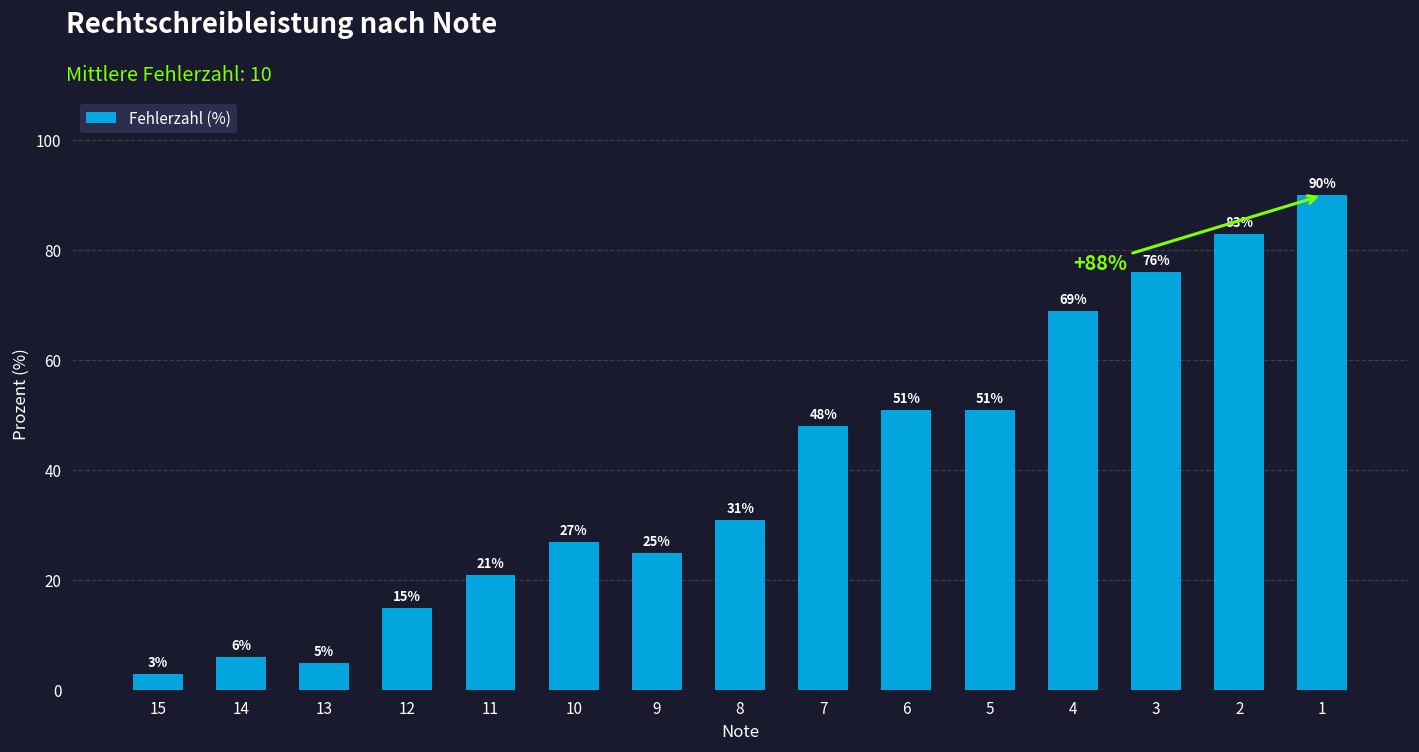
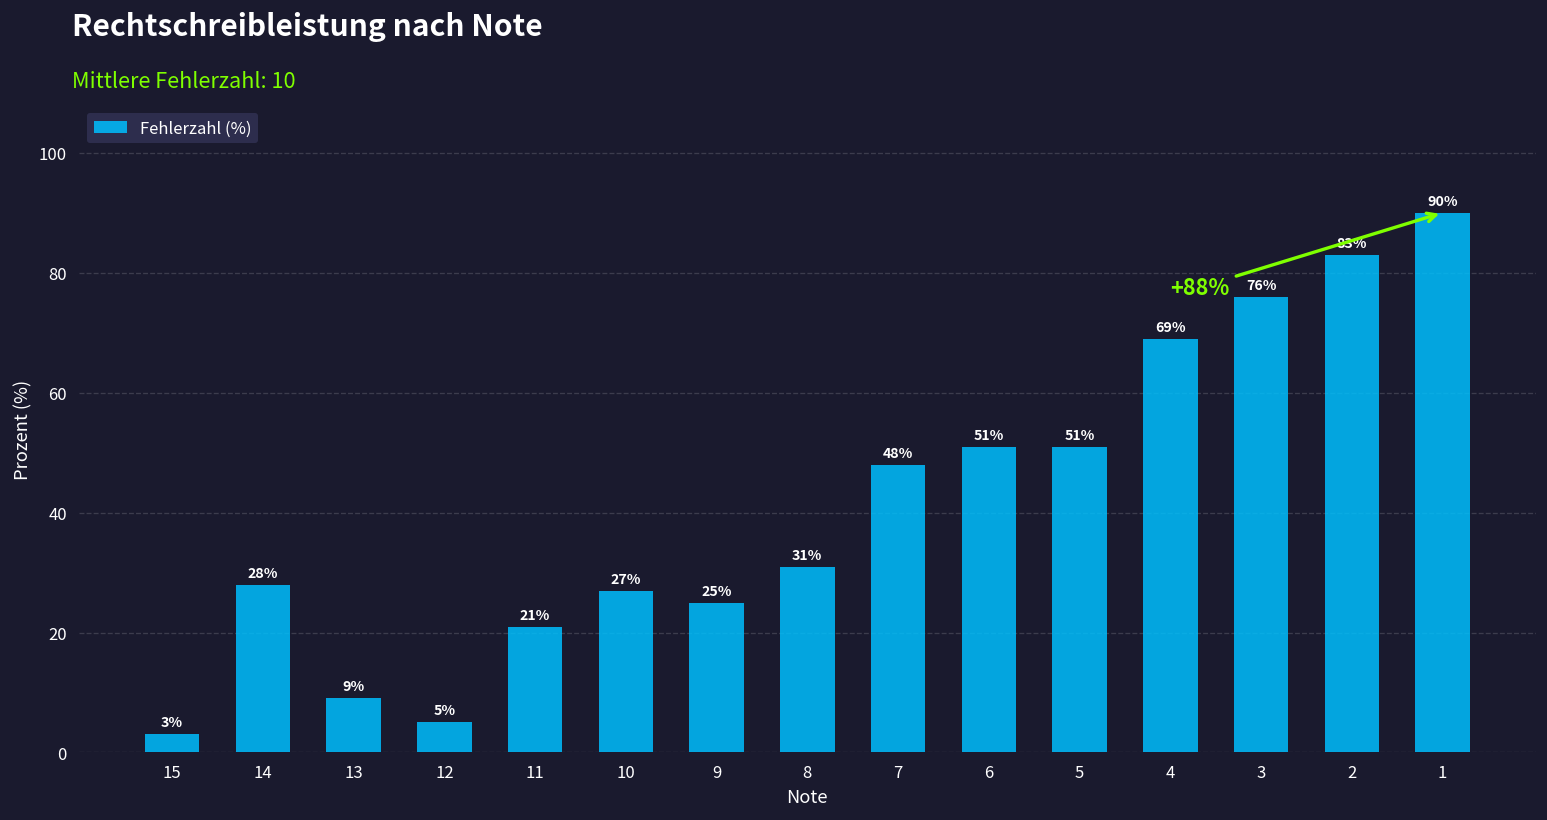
14: 6% -> 28%
13: 5% -> 9%
12: 15% -> 5%
